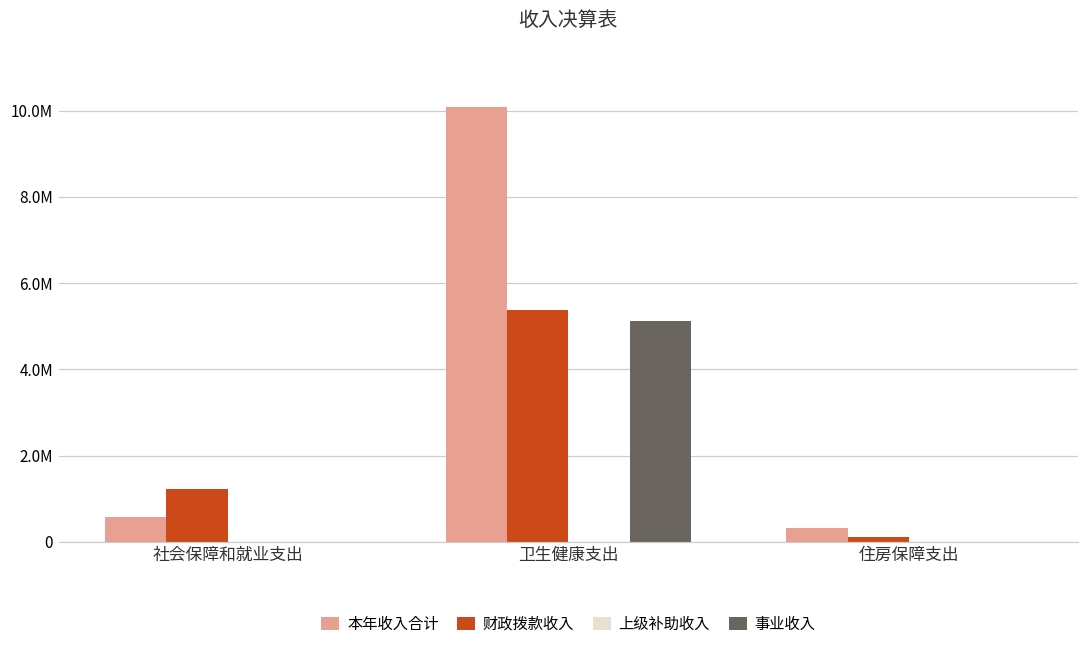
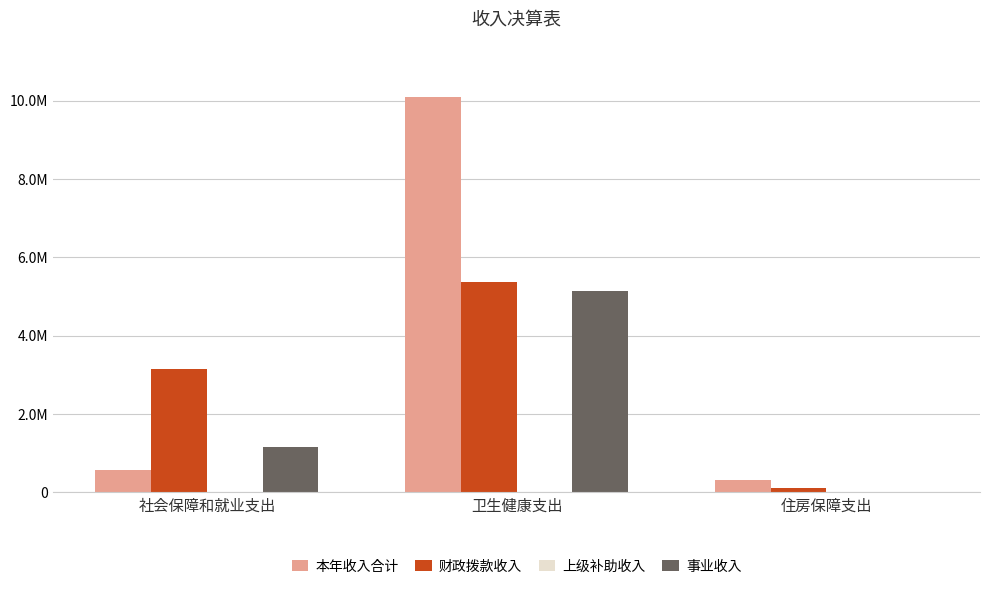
财政拨款收入, 社会保障和就业支出: 1200000 -> 3100000
事业收入, 社会保障和就业支出: 0 -> 1200000
